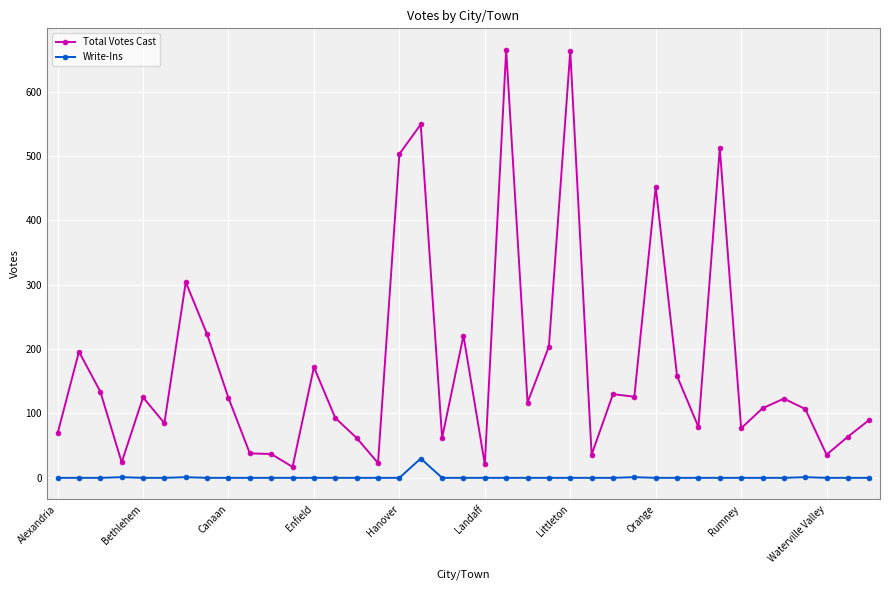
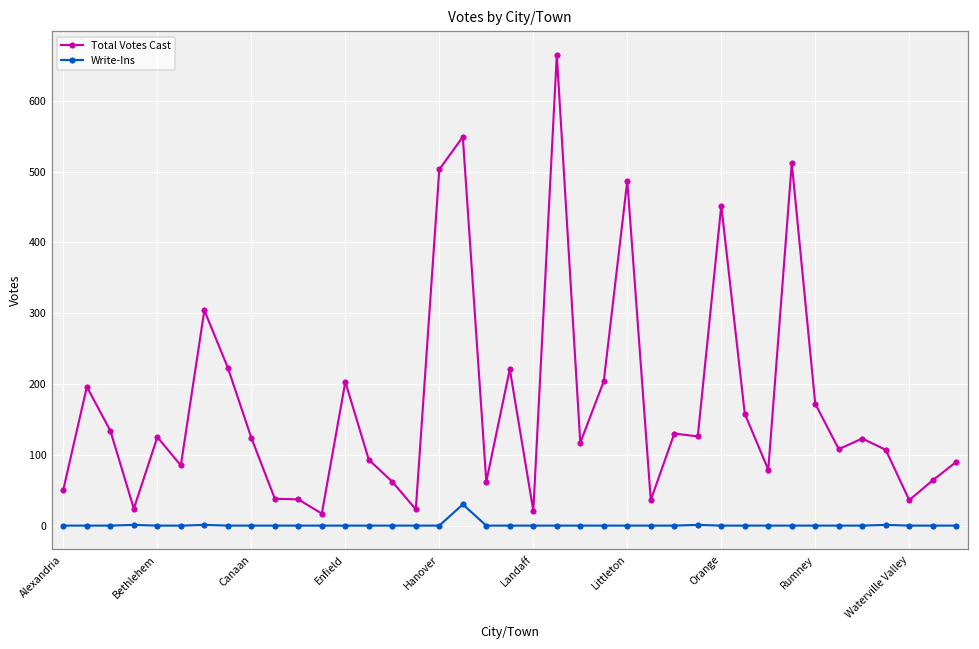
Total Votes Cast, Alexandria: 70 -> 50
Total Votes Cast, Enfield: 170 -> 200
Total Votes Cast, Littleton: 660 -> 490
Total Votes Cast, Rumney: 80 -> 170
